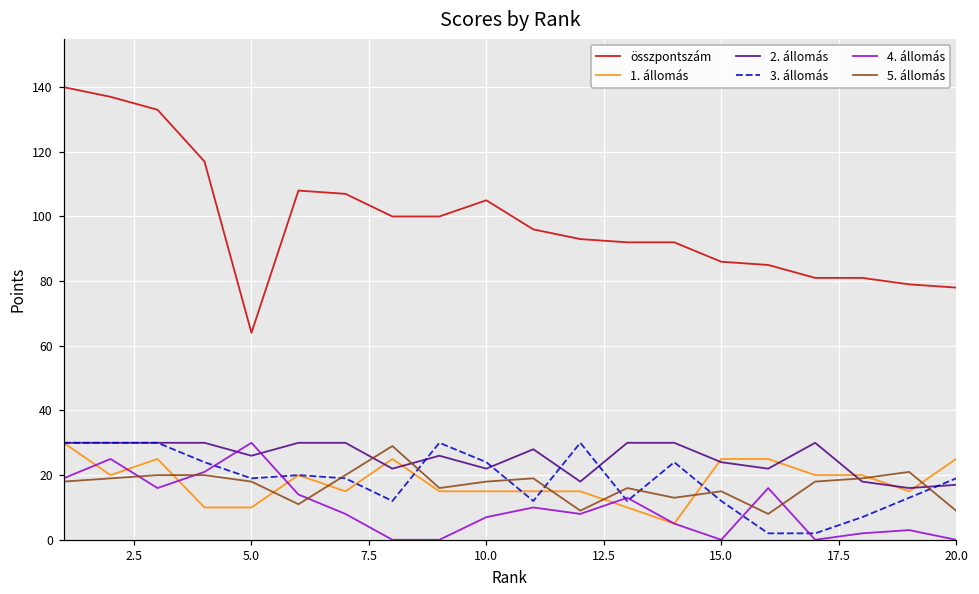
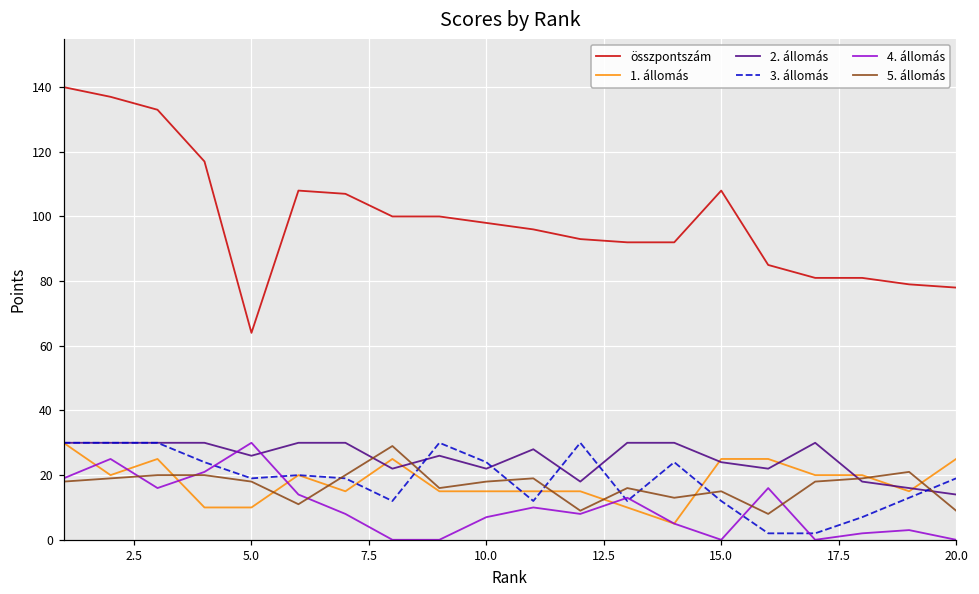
összpontszám, 10.0: 105 -> 98
összpontszám, 15.0: 86 -> 108
2. állomás, 20.0: 17 -> 14
